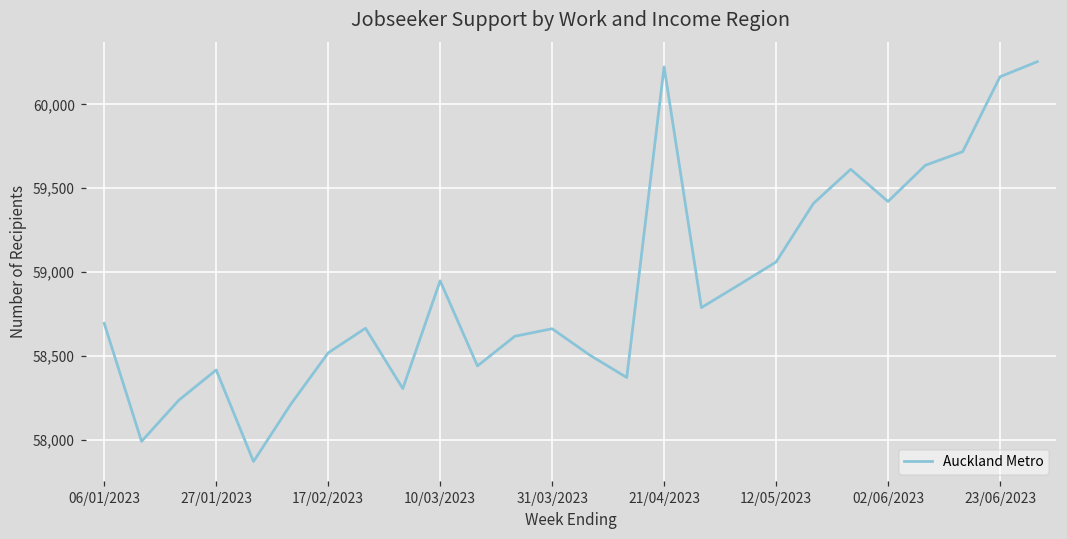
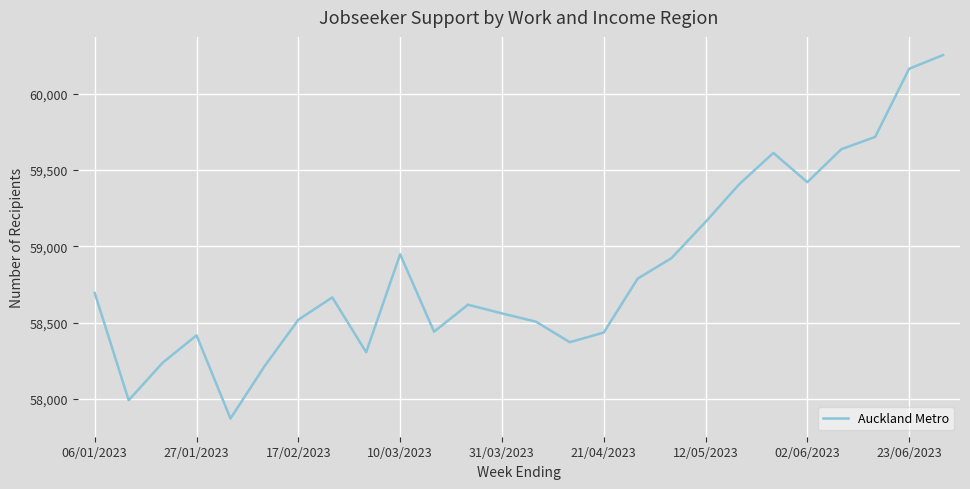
31/03/2023: 58,660 -> 58,560
21/04/2023: 60,220 -> 58,430
12/05/2023: 59,060 -> 59,160
